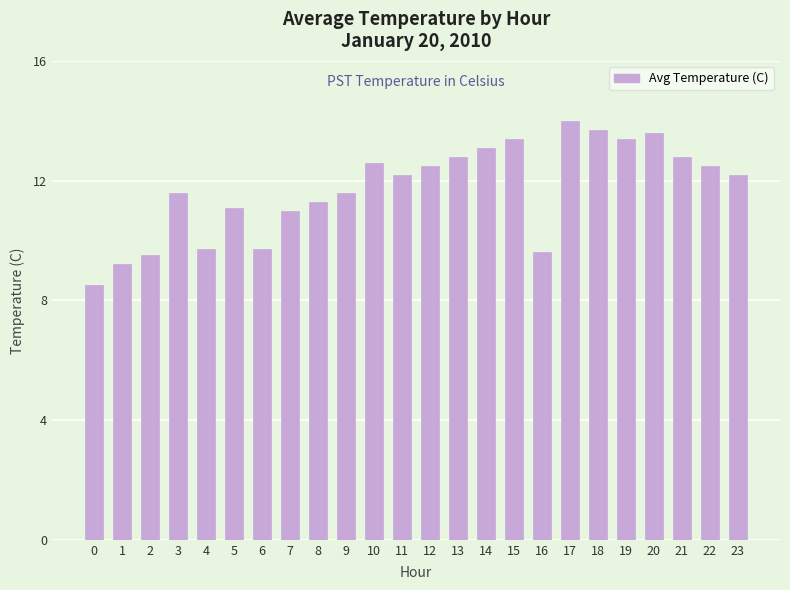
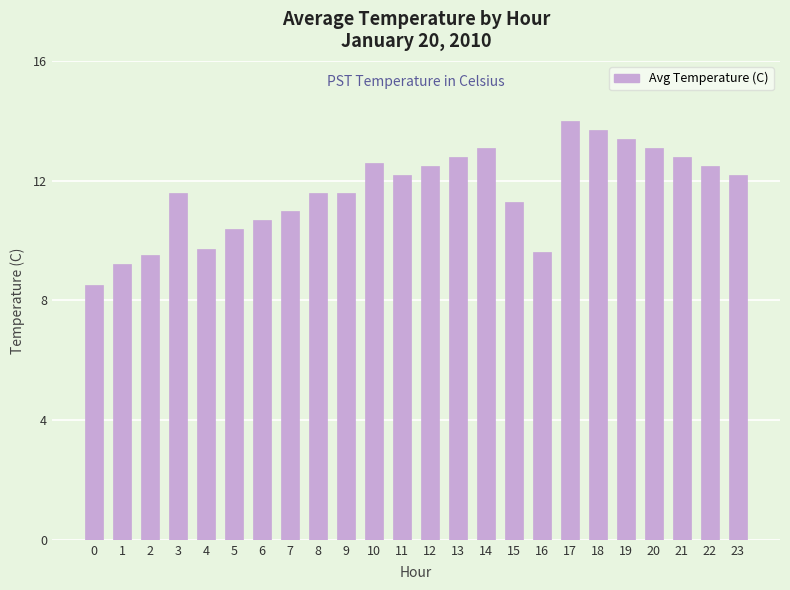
5: 11.1 -> 10.4
6: 9.7 -> 10.7
8: 11.3 -> 11.6
15: 13.4 -> 11.3
20: 13.6 -> 13.1
